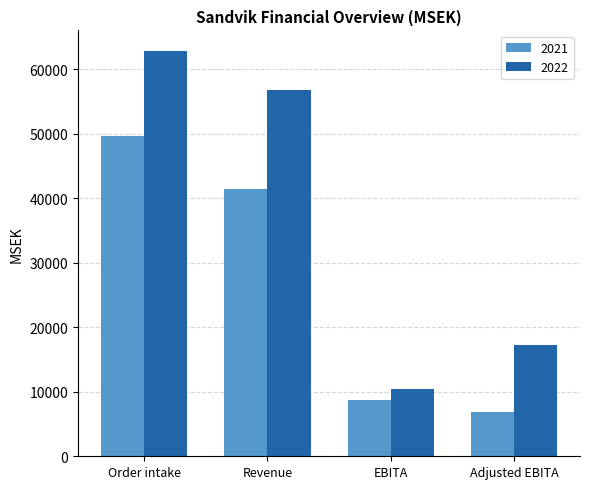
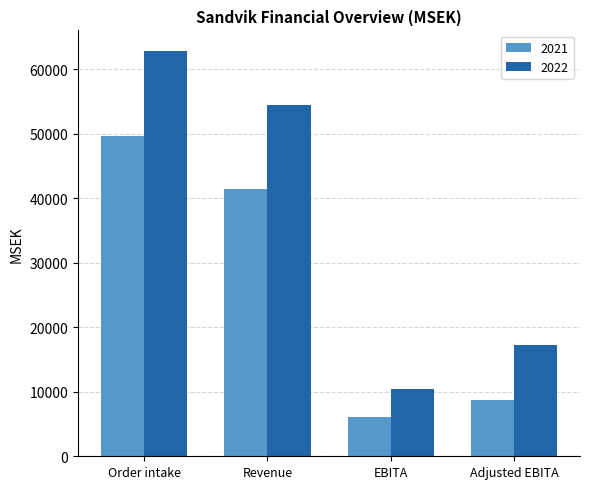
2022, Revenue: 57000 -> 55000
2021, EBITA: 9000 -> 6000
2021, Adjusted EBITA: 7000 -> 9000
